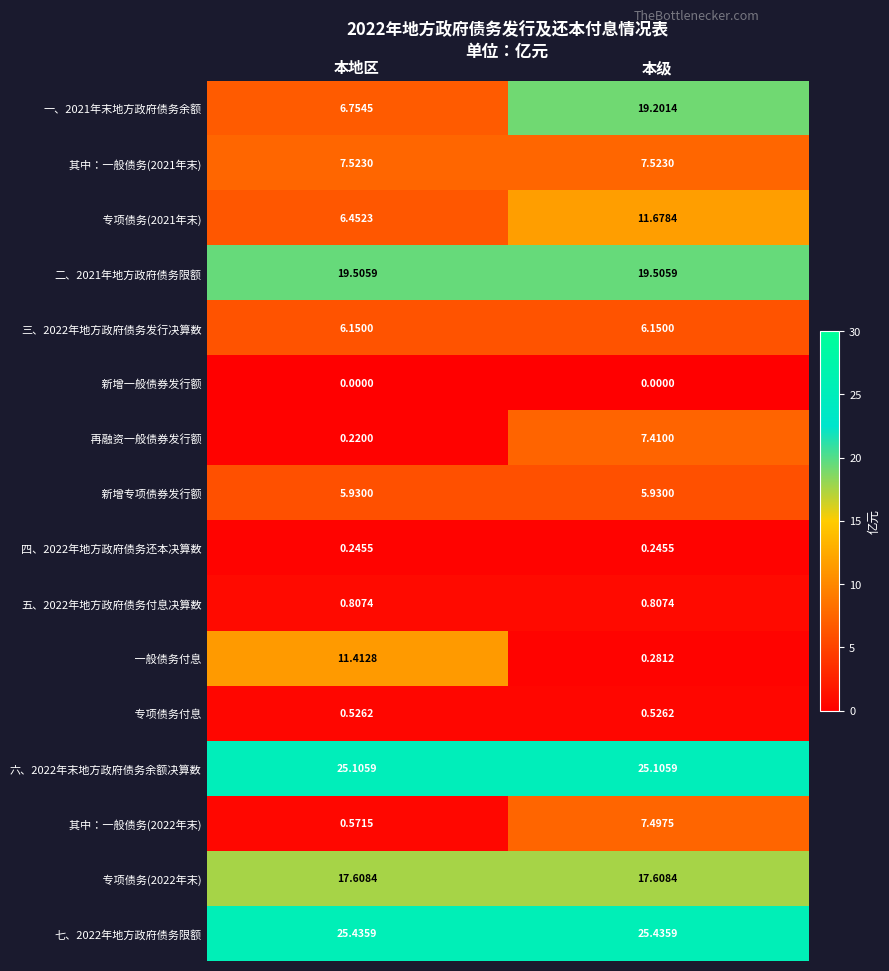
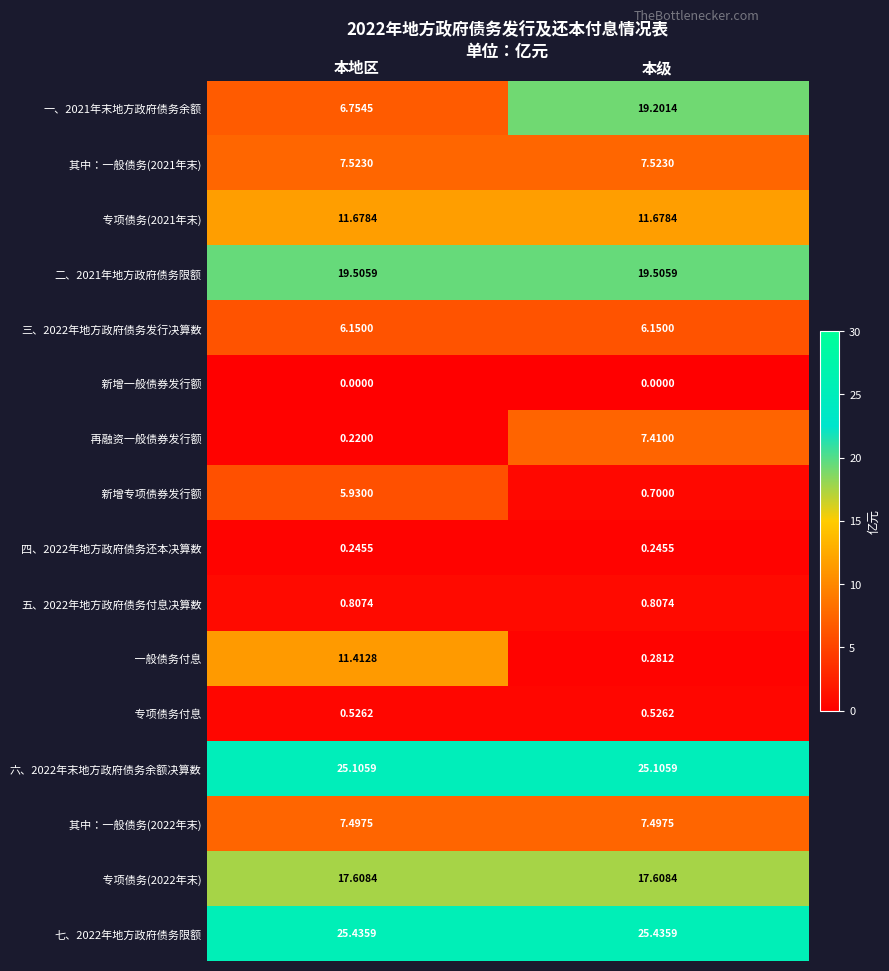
专项债务(2021年末), 本地区: 6.4523 -> 11.6784
新增专项债券发行额, 本级: 5.9300 -> 0.7000
其中：一般债务(2022年末), 本地区: 0.5715 -> 7.4975
